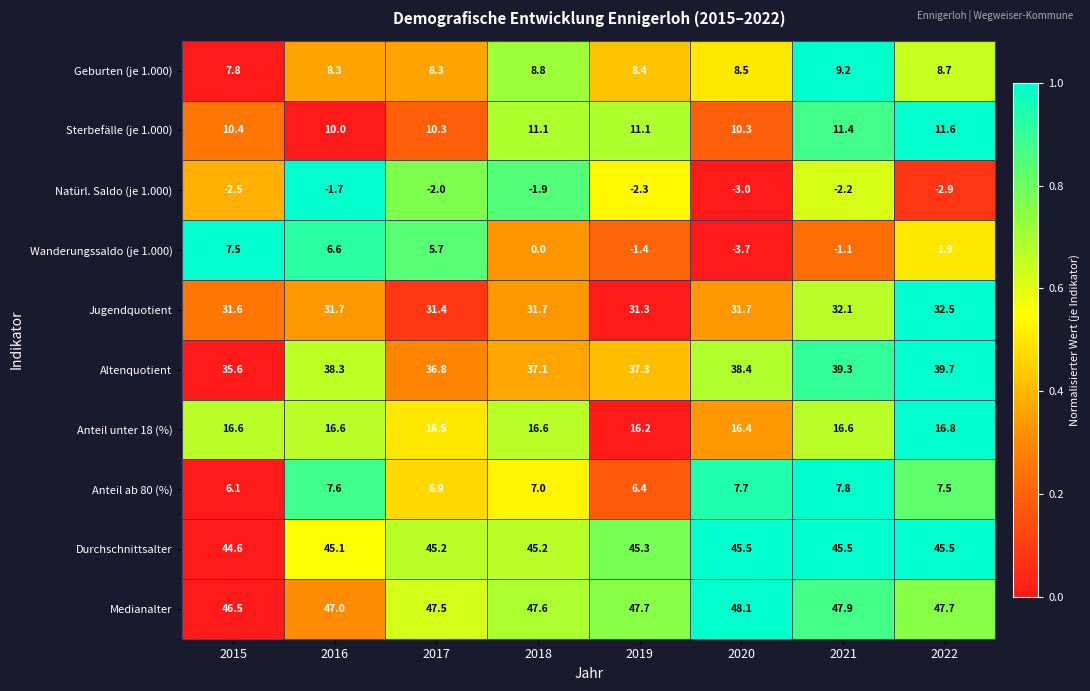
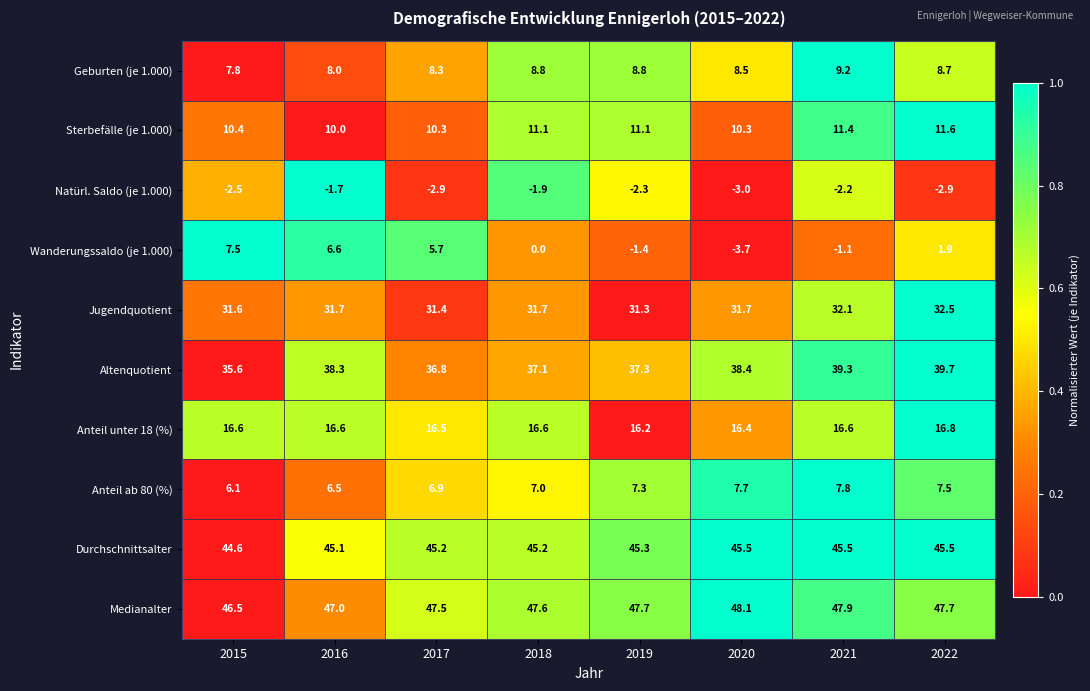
Geburten (je 1.000), 2016: 8.3 -> 8.0
Geburten (je 1.000), 2019: 8.4 -> 8.8
Natürl. Saldo (je 1.000), 2017: -2.0 -> -2.9
Anteil ab 80 (%), 2016: 7.6 -> 6.5
Anteil ab 80 (%), 2019: 6.4 -> 7.3
